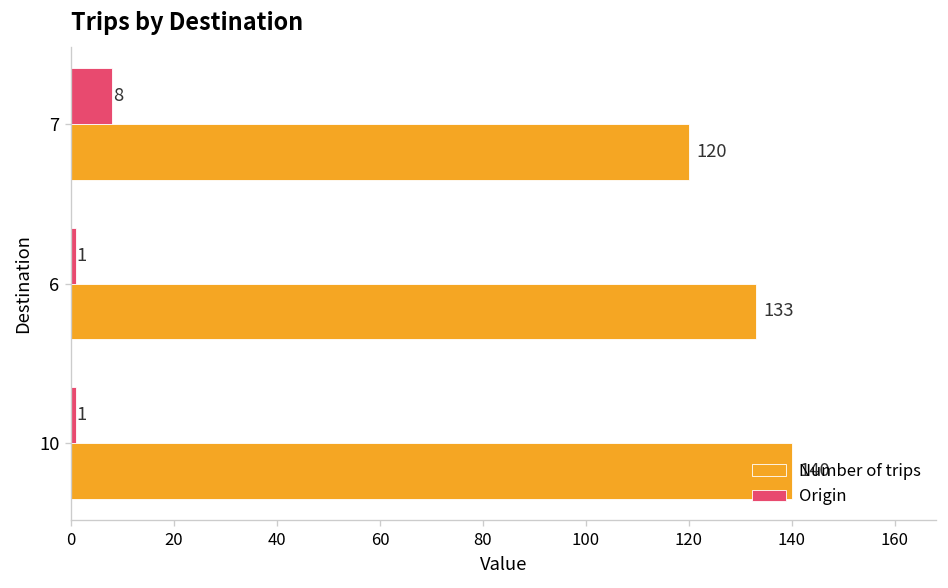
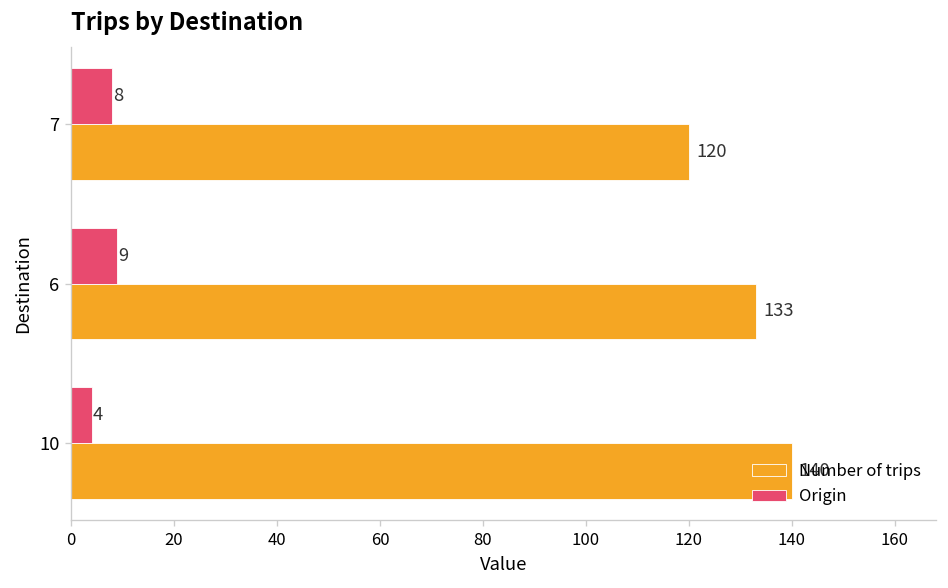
Origin, 6: 1 -> 9
Origin, 10: 1 -> 4
